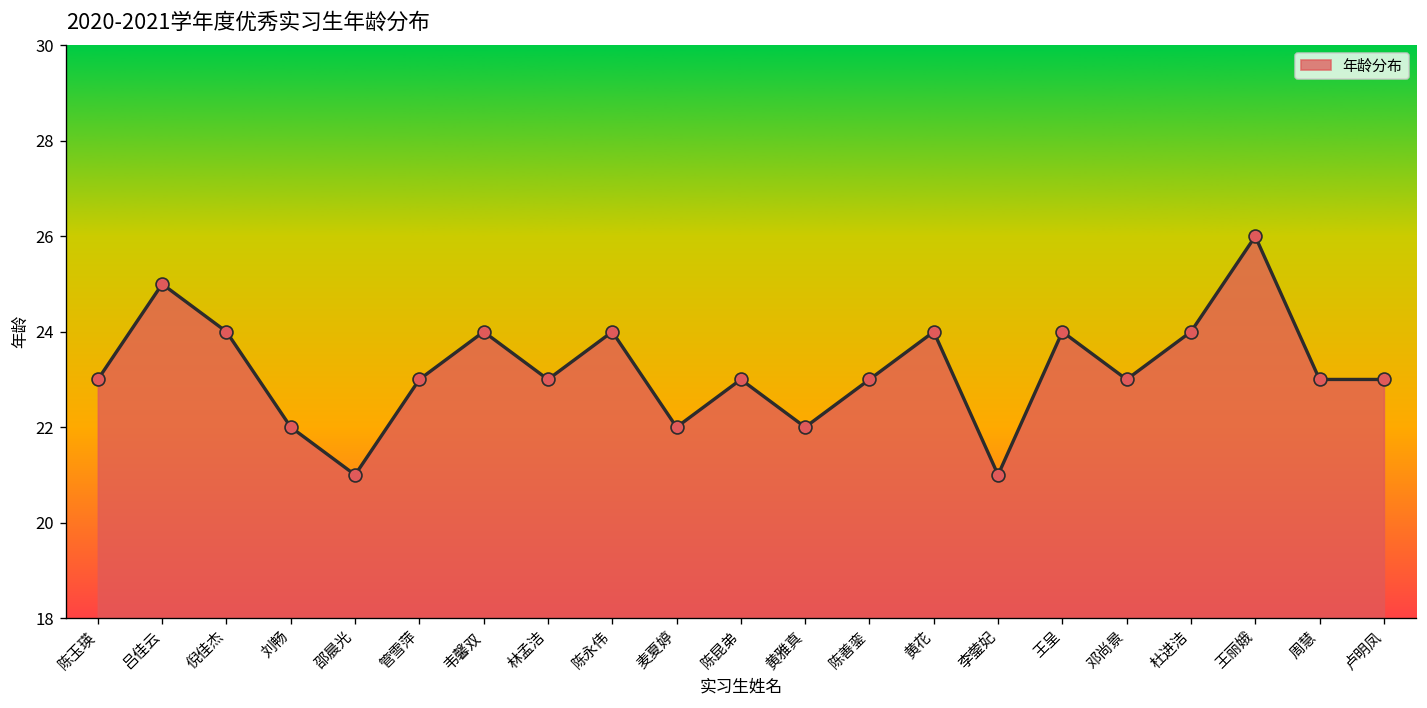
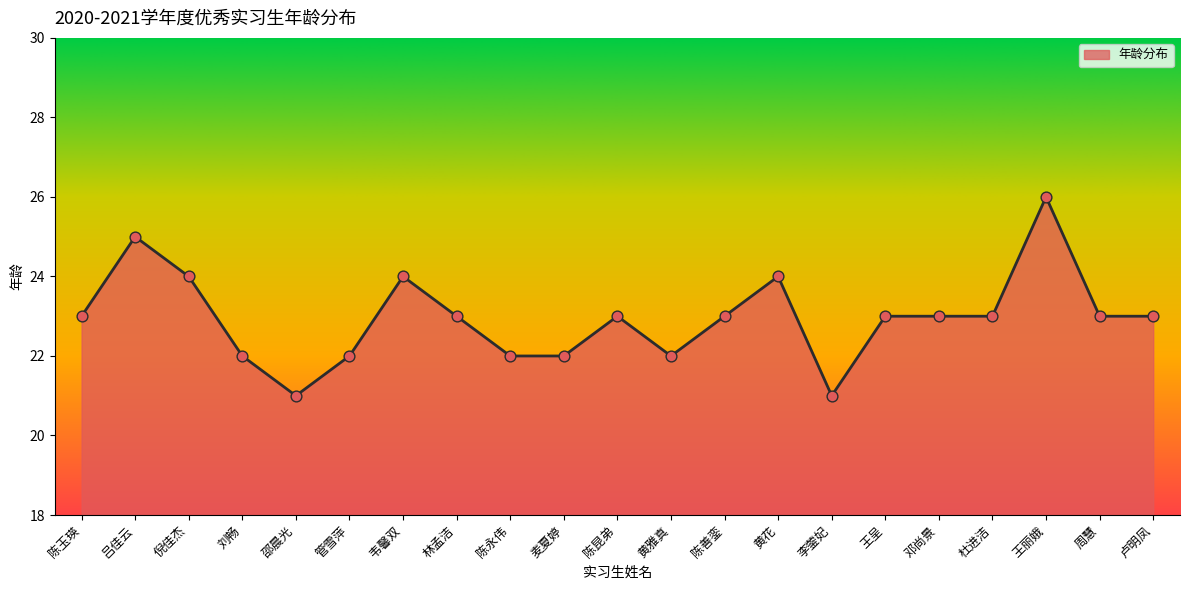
管雪萍: 23 -> 22
陈永伟: 24 -> 22
王呈: 24 -> 23
杜进洁: 24 -> 23
